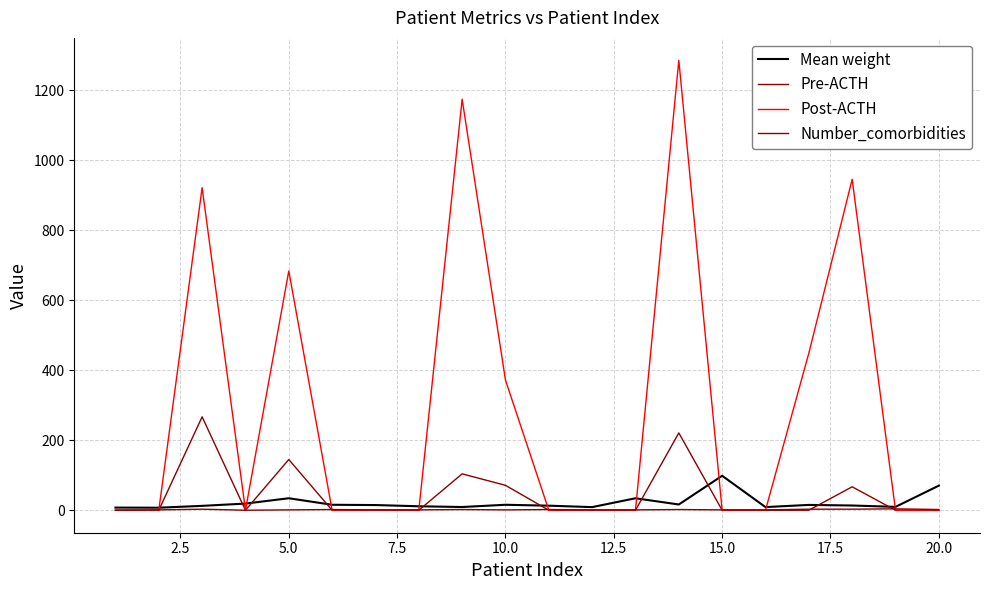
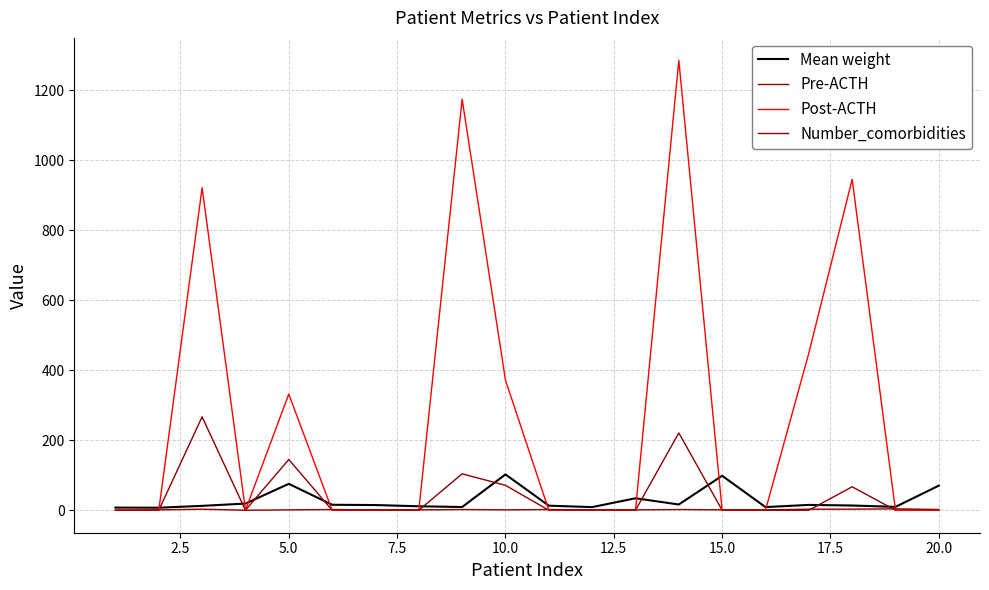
Mean weight, 5.0: 30 -> 80
Post-ACTH, 5.0: 680 -> 330
Mean weight, 10.0: 20 -> 100
